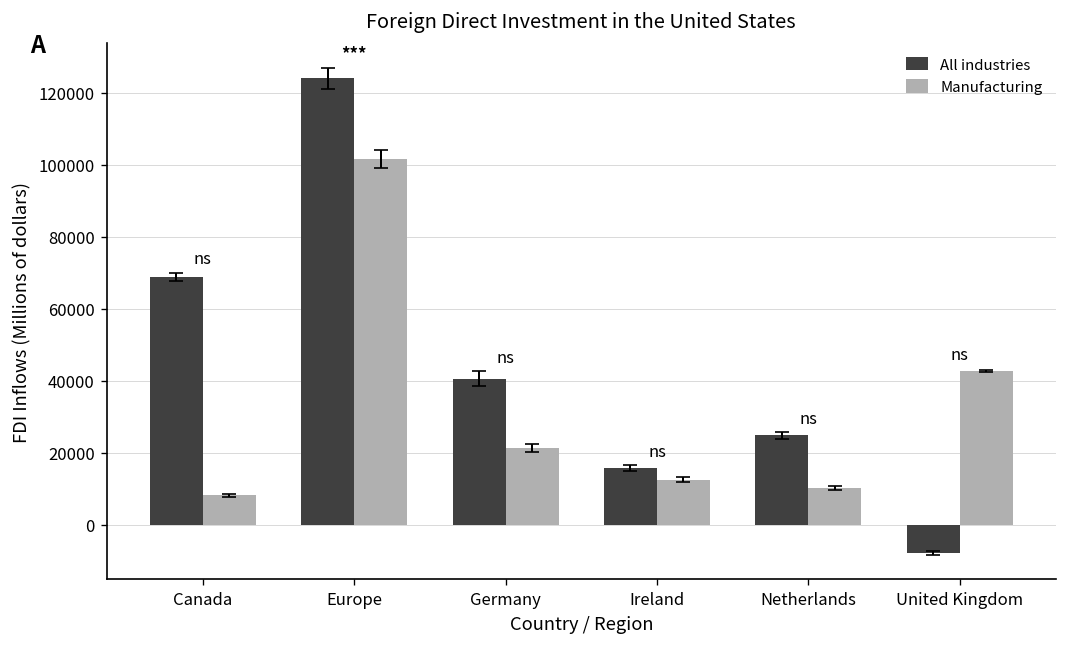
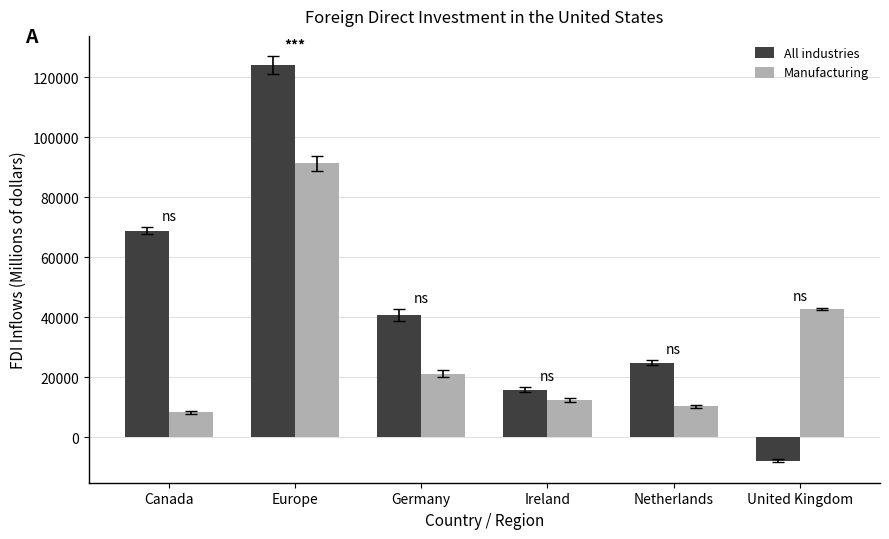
Manufacturing, Europe: 102000 -> 91000
